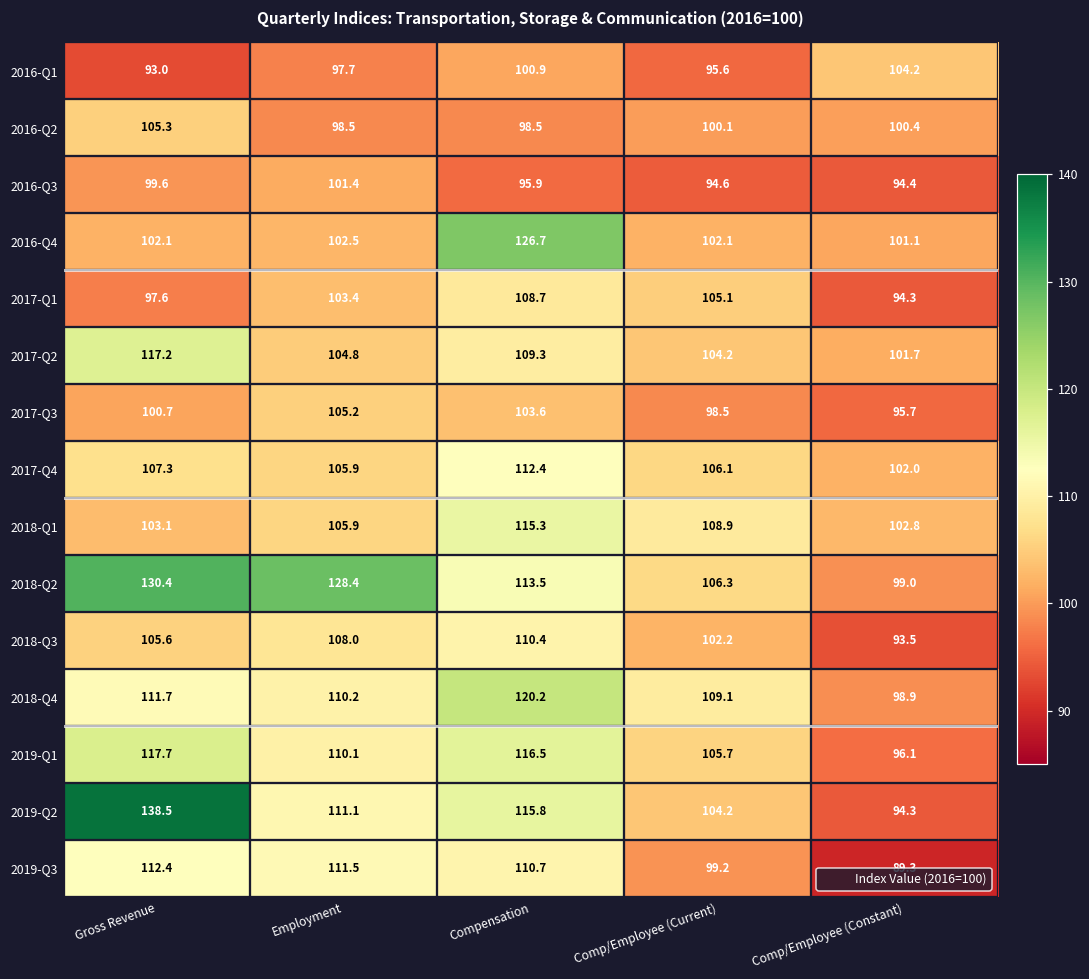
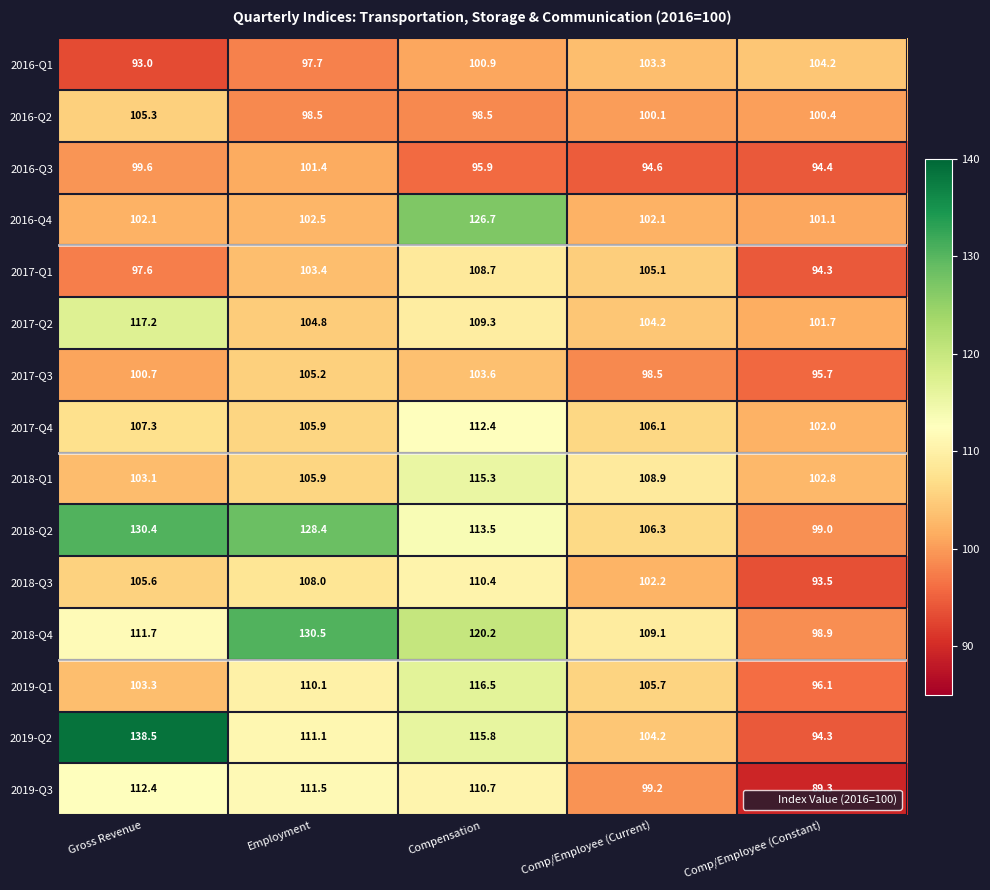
2016-Q1, Comp/Employee (Current): 95.6 -> 103.3
2018-Q4, Employment: 110.2 -> 130.5
2019-Q1, Gross Revenue: 117.7 -> 103.3
